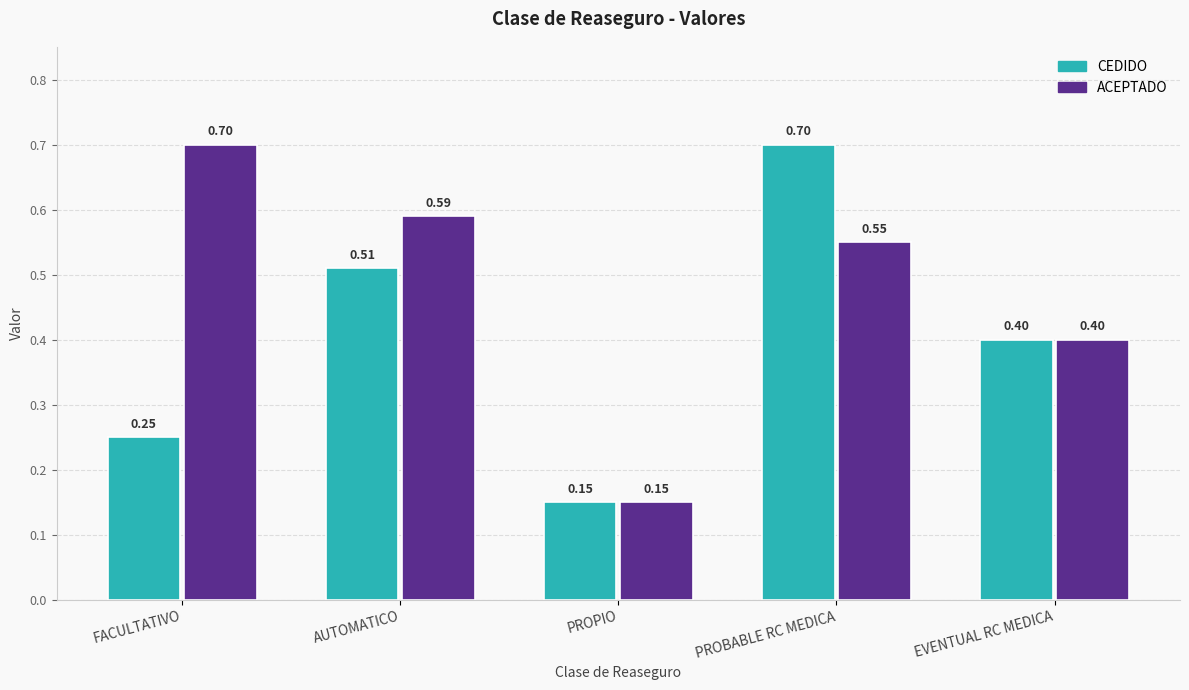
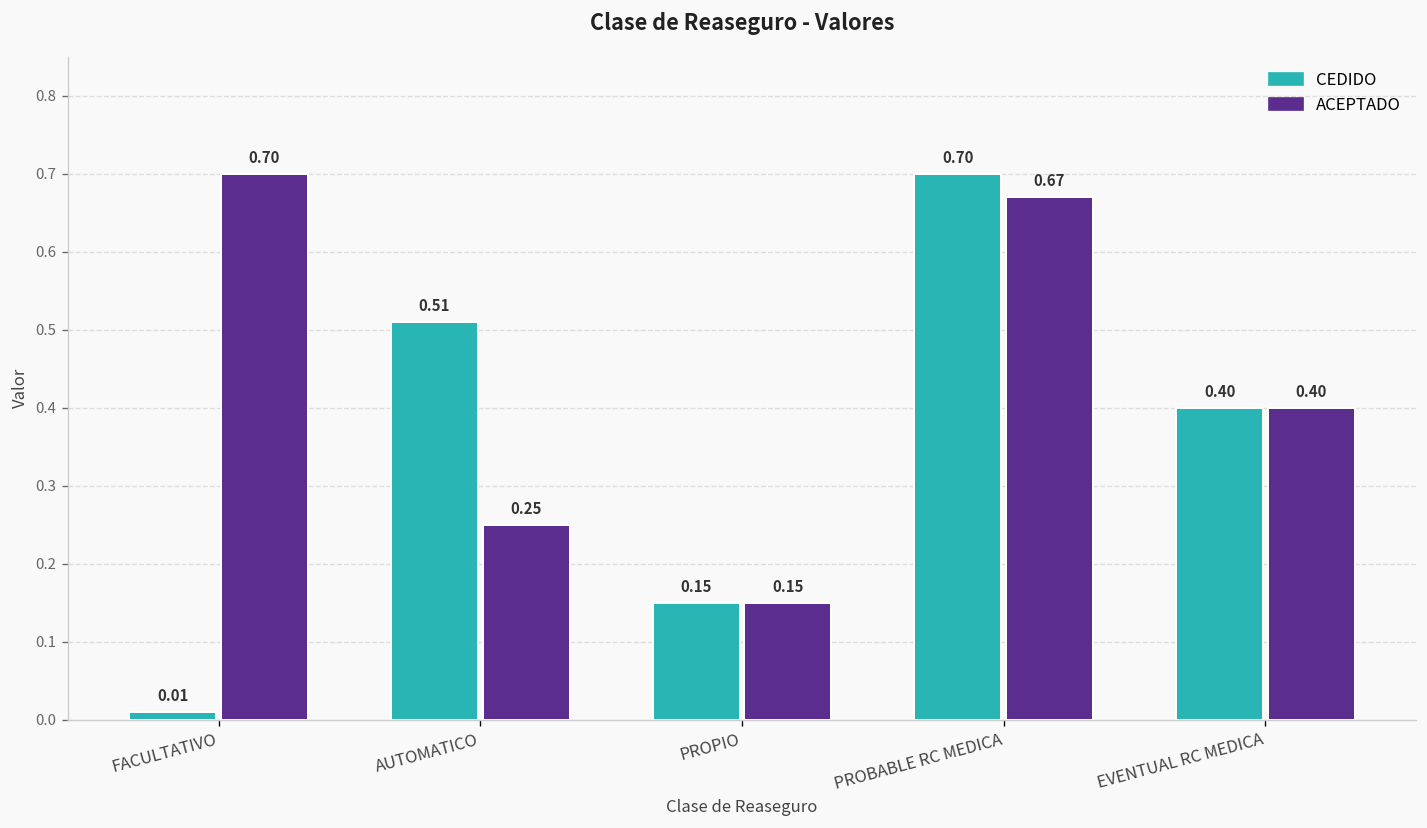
CEDIDO, FACULTATIVO: 0.25 -> 0.01
ACEPTADO, AUTOMATICO: 0.59 -> 0.25
ACEPTADO, PROBABLE RC MEDICA: 0.55 -> 0.67
